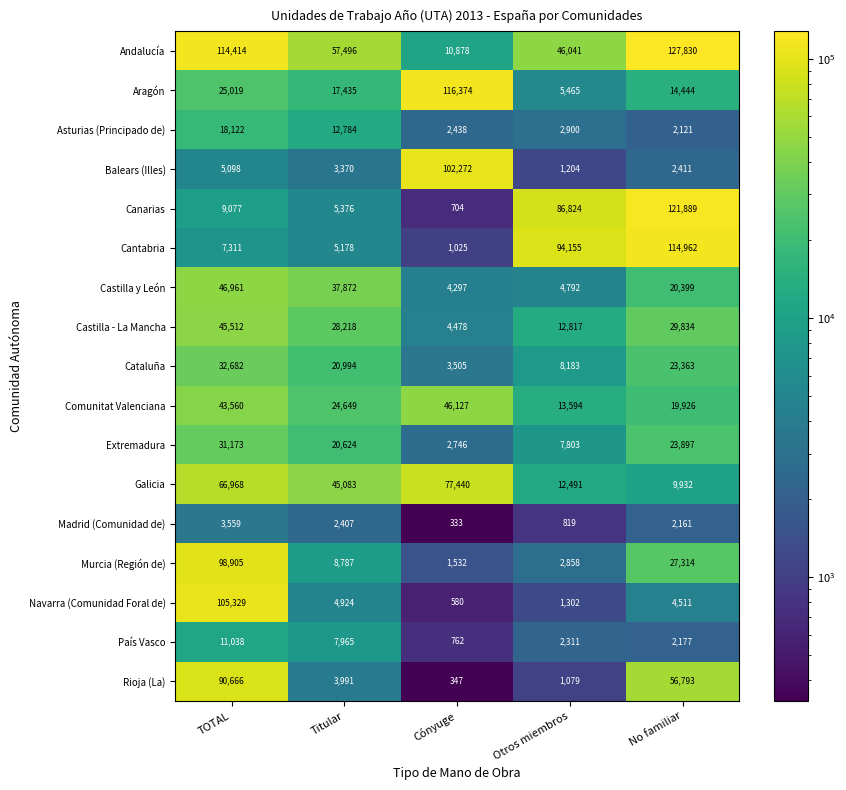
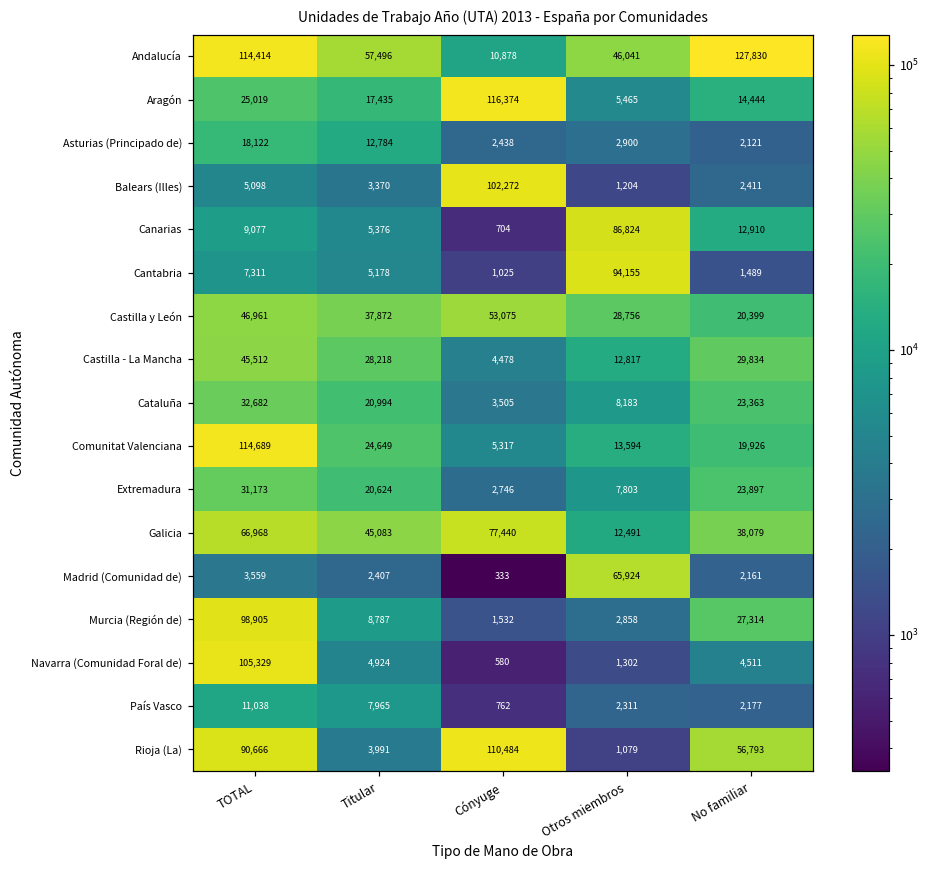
Canarias, No familiar: 121,889 -> 12,910
Cantabria, No familiar: 114,962 -> 1,489
Castilla y León, Cónyuge: 4,297 -> 53,075
Castilla y León, Otros miembros: 4,792 -> 28,756
Comunitat Valenciana, TOTAL: 43,560 -> 114,689
Comunitat Valenciana, Cónyuge: 46,127 -> 5,317
Galicia, No familiar: 9,932 -> 38,079
Madrid (Comunidad de), Otros miembros: 819 -> 65,924
Rioja (La), Cónyuge: 347 -> 110,484
